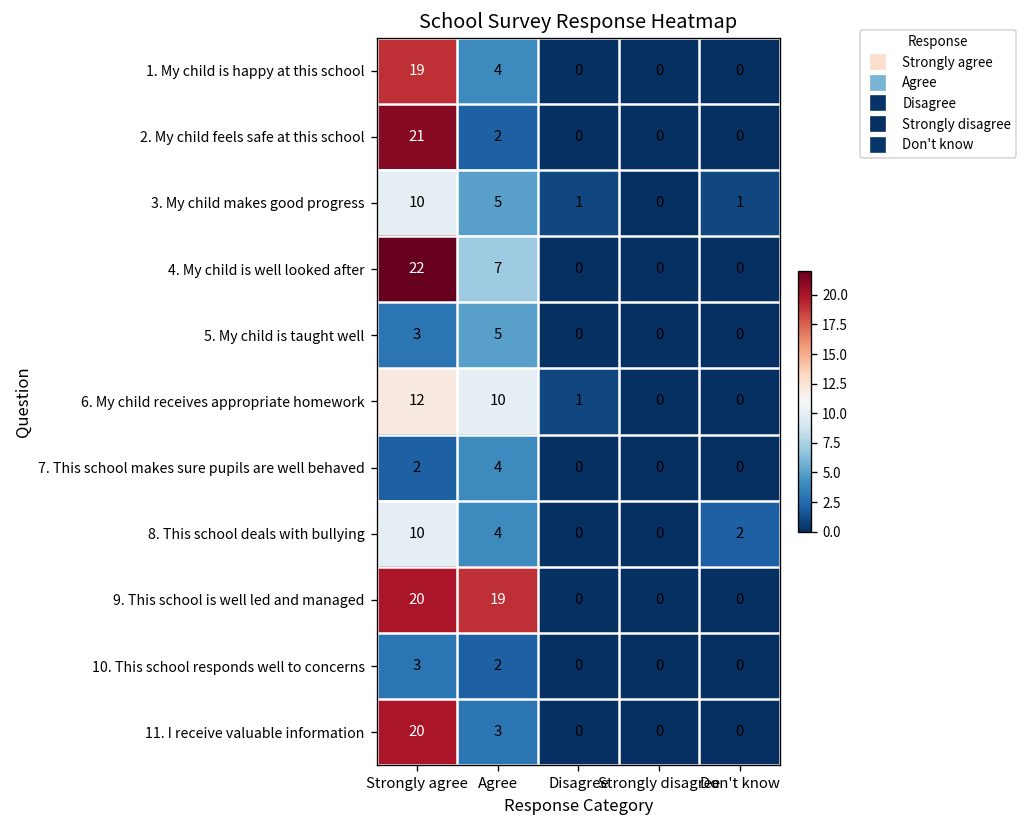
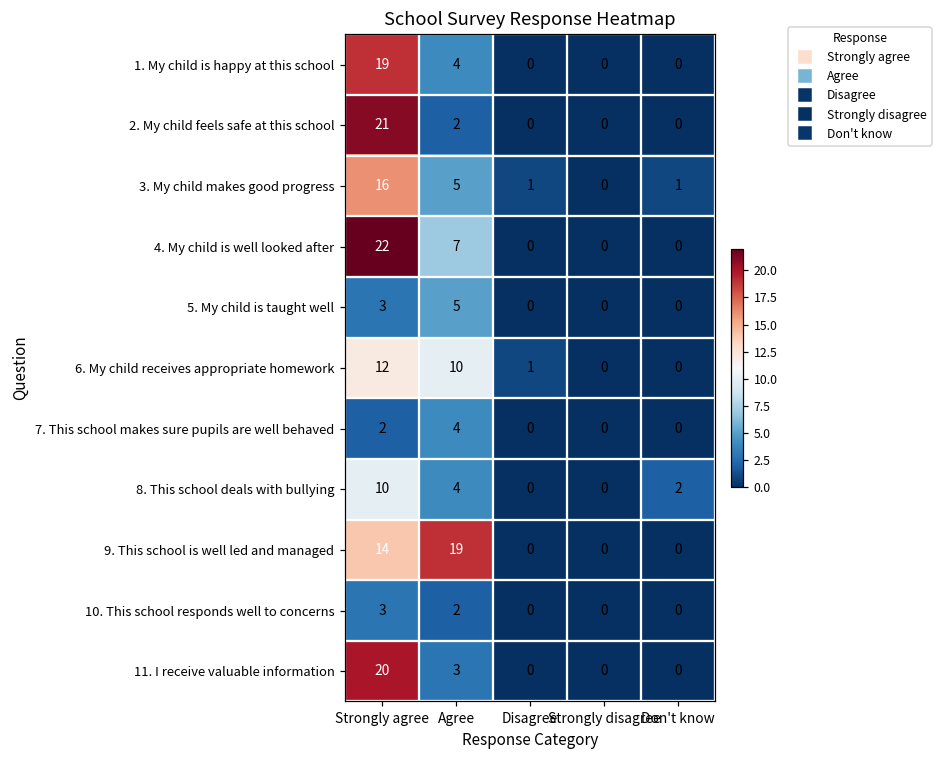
3. My child makes good progress, Strongly agree: 10 -> 16
9. This school is well led and managed, Strongly agree: 20 -> 14
